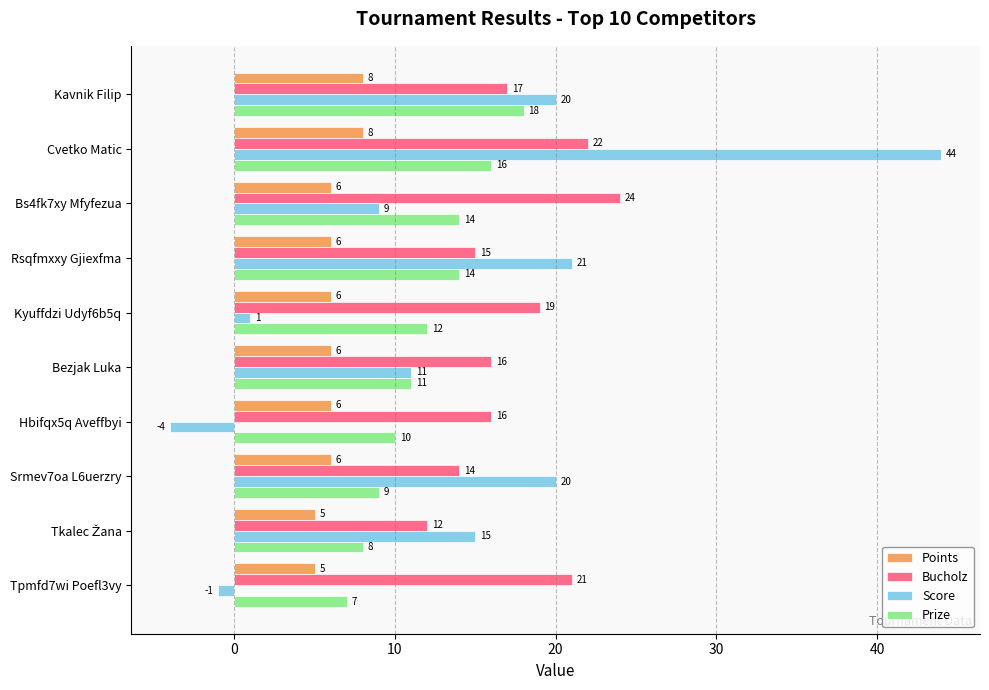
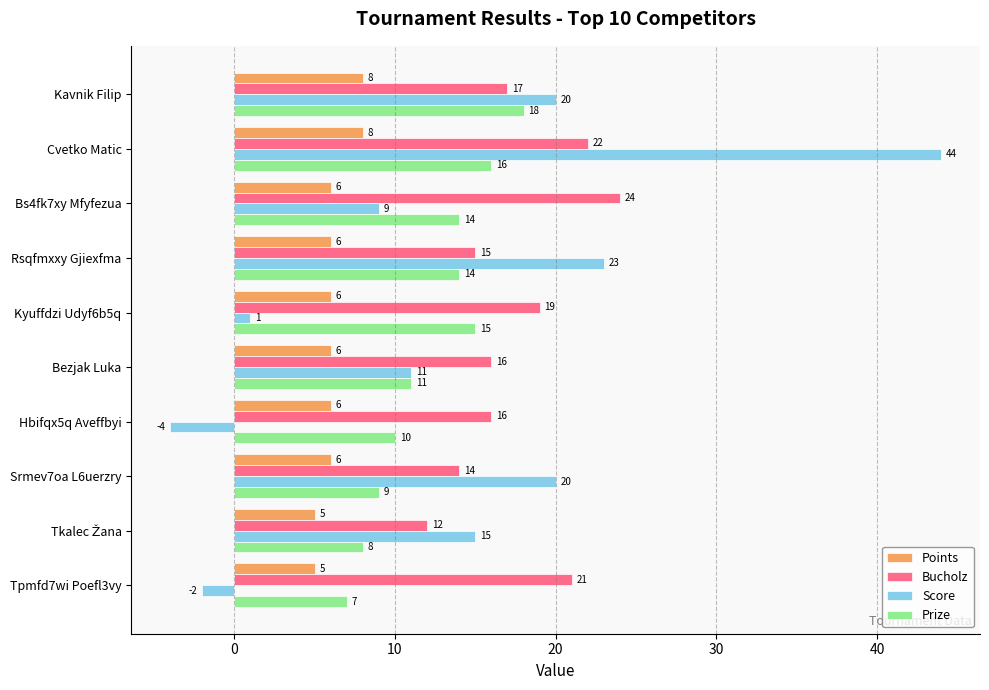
Score, Rsqfmxxy Gjiexfma: 21 -> 23
Prize, Kyuffdzi Udyf6b5q: 12 -> 15
Score, Tpmfd7wi Poefl3vy: -1 -> -2
